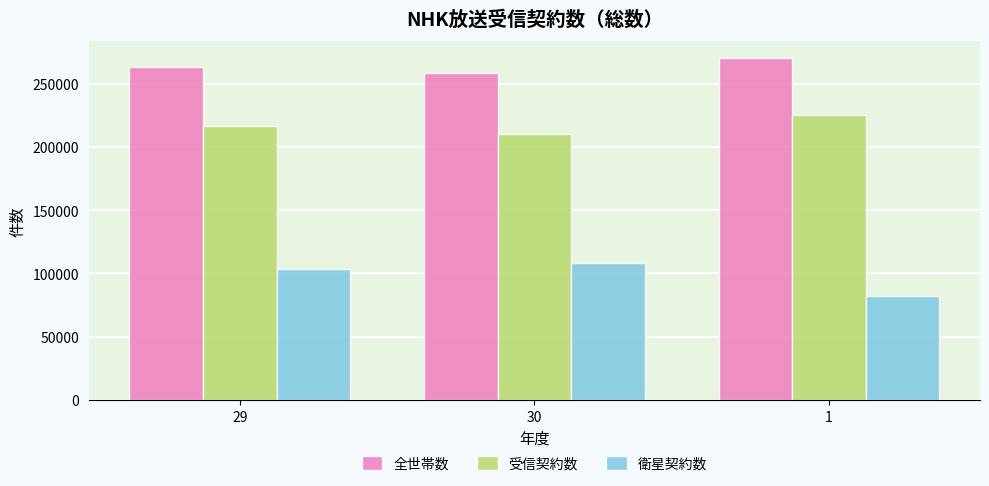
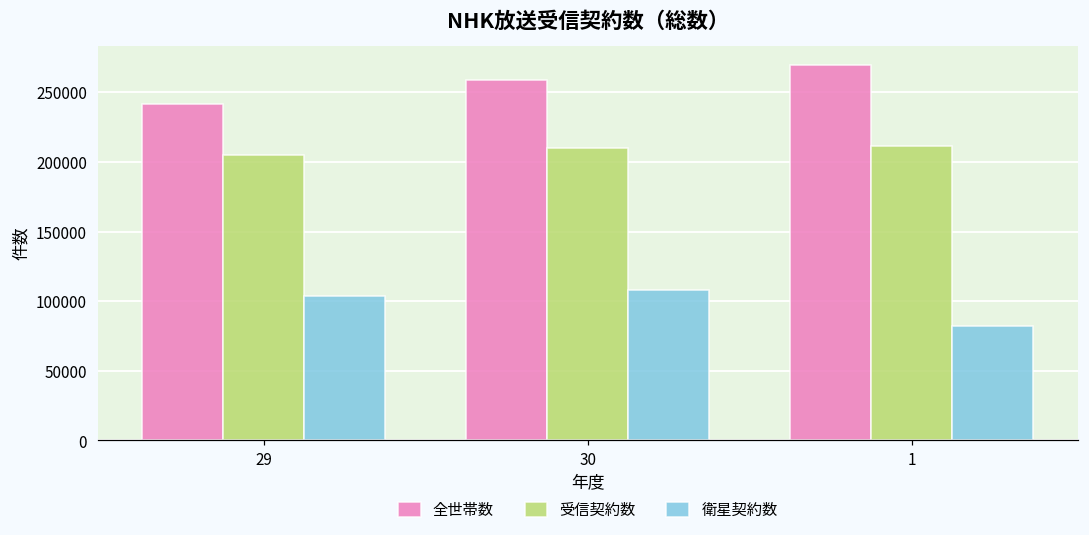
全世帯数, 29: 263000 -> 242000
受信契約数, 29: 217000 -> 205000
受信契約数, 1: 225000 -> 211000
